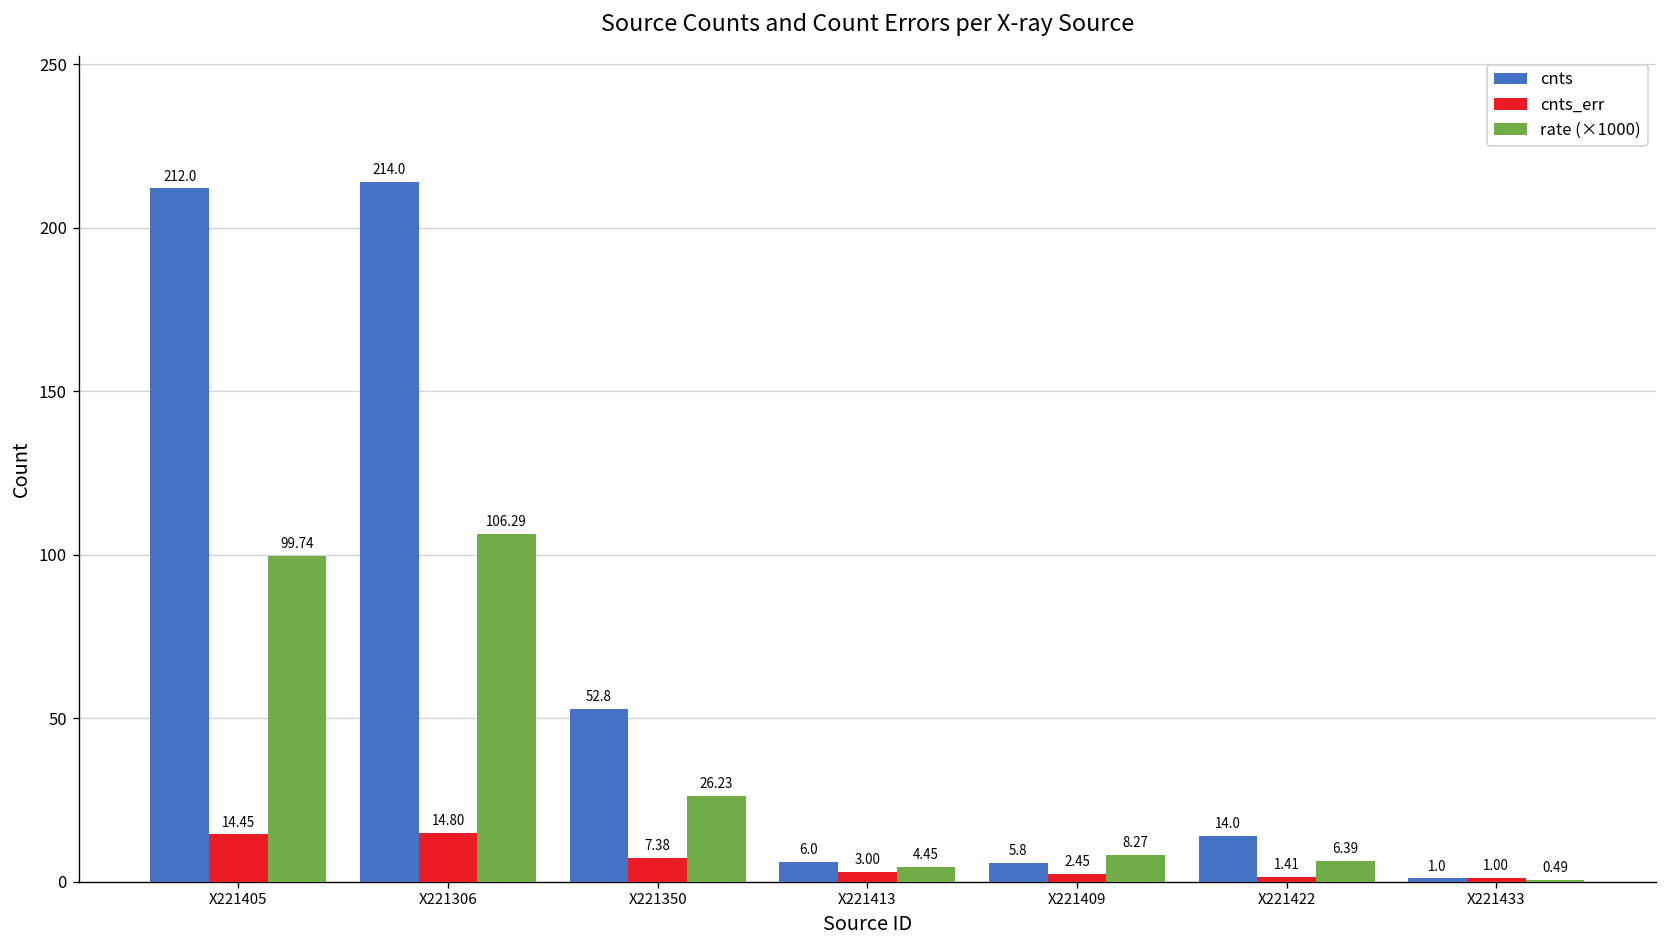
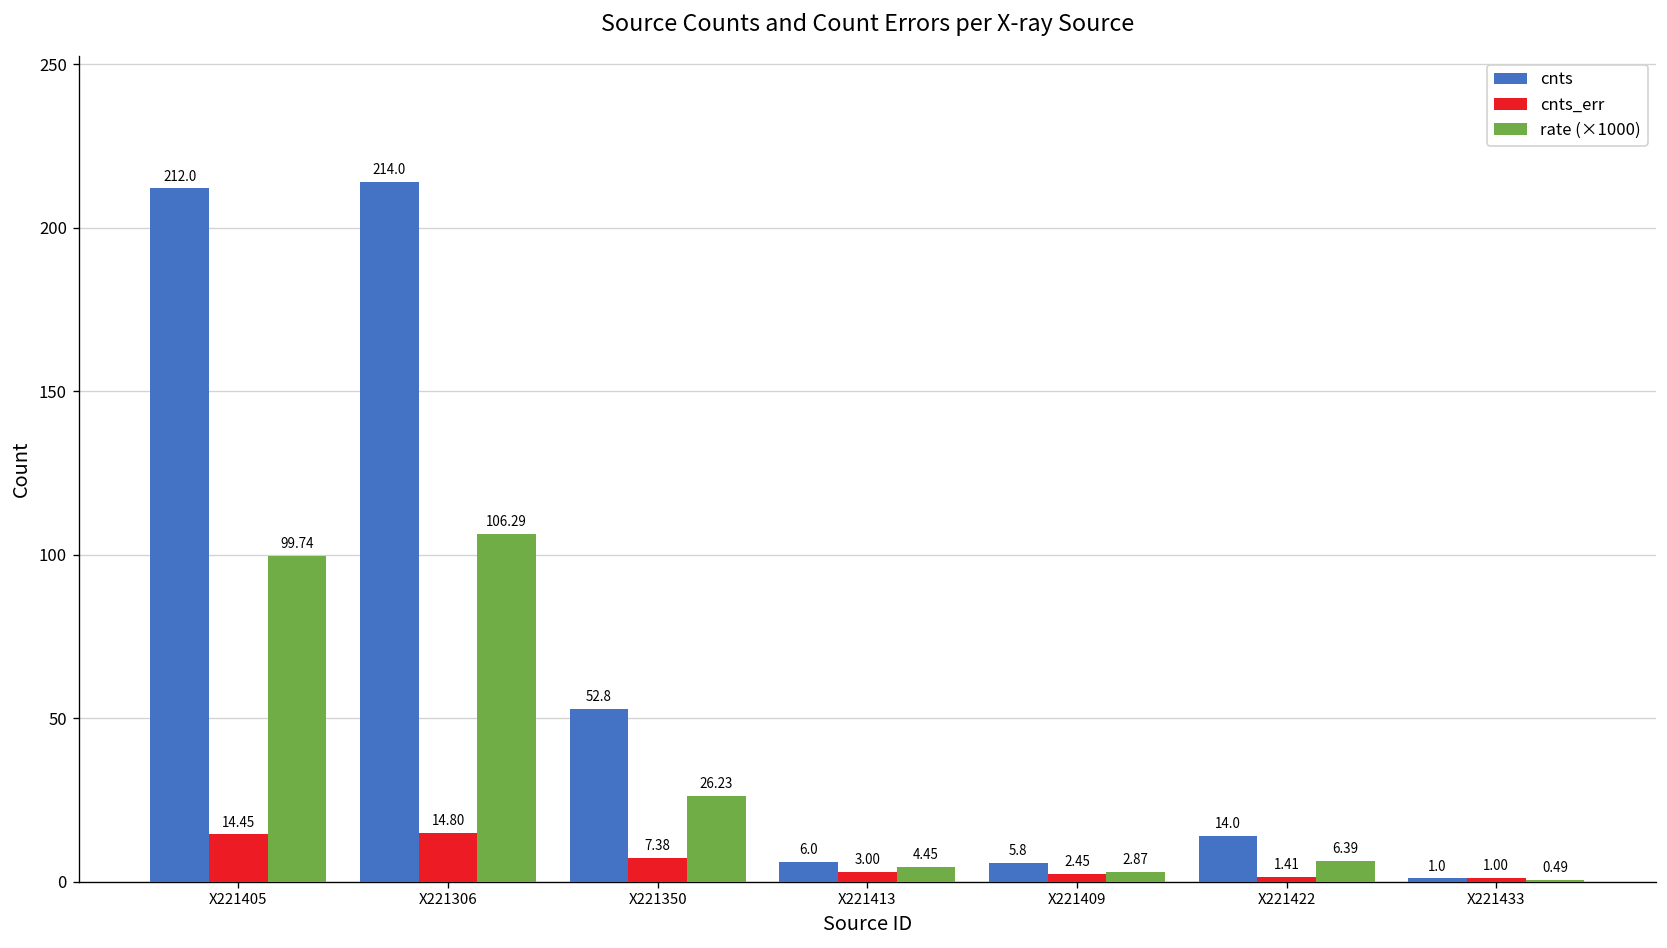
rate (×1000), X221409: 8.27 -> 2.87
